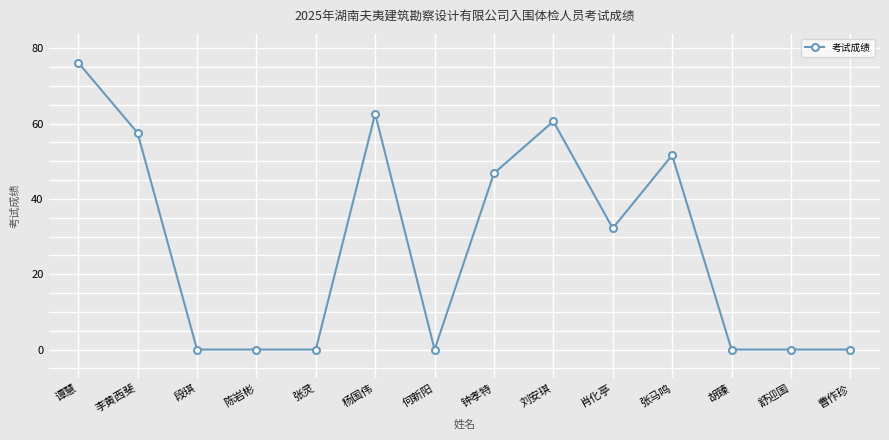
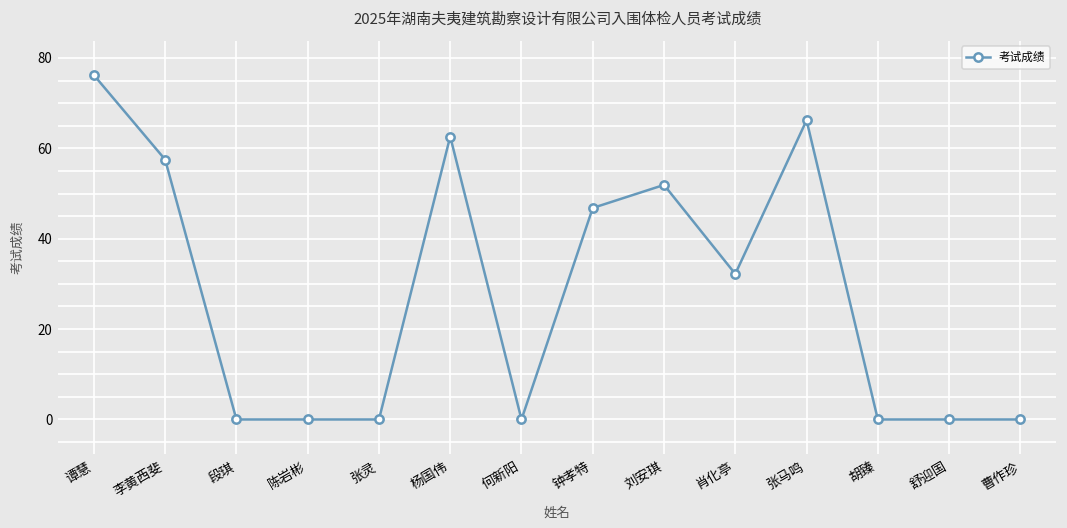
刘安琪: 61 -> 52
张马鸣: 52 -> 66
